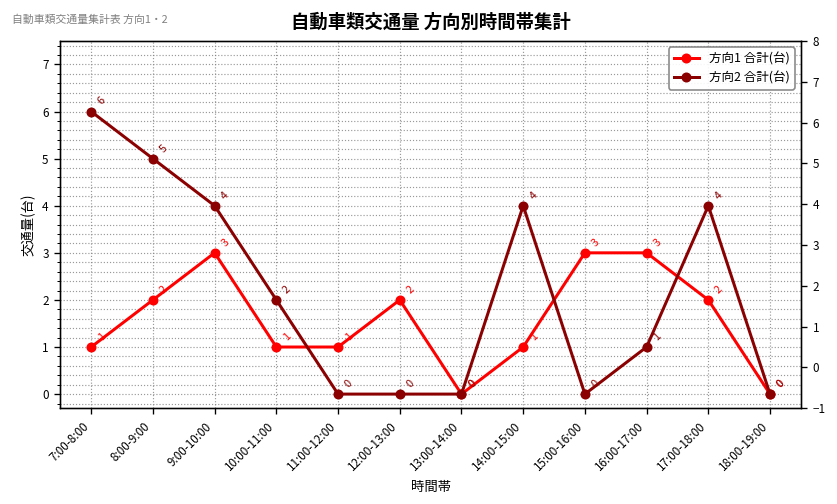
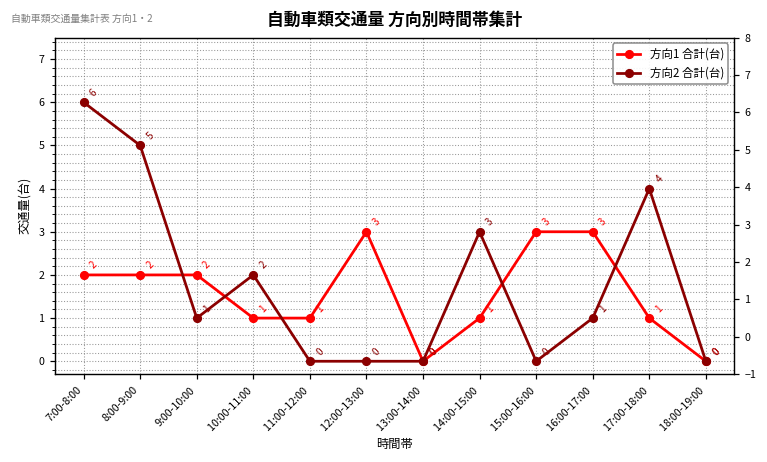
方向1 合計(台), 7:00-8:00: 1 -> 2
方向1 合計(台), 9:00-10:00: 3 -> 2
方向2 合計(台), 9:00-10:00: 4 -> 1
方向1 合計(台), 12:00-13:00: 2 -> 3
方向2 合計(台), 14:00-15:00: 4 -> 3
方向1 合計(台), 17:00-18:00: 2 -> 1
